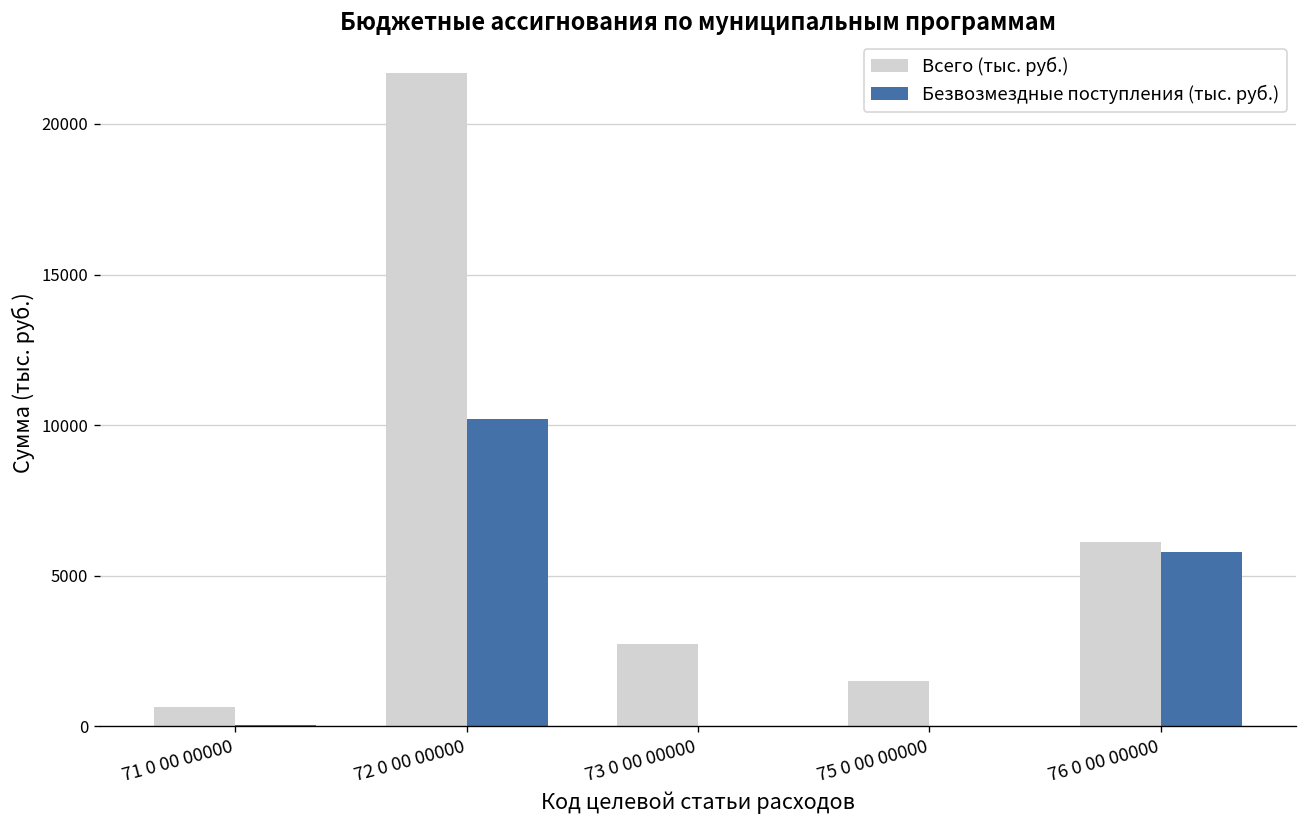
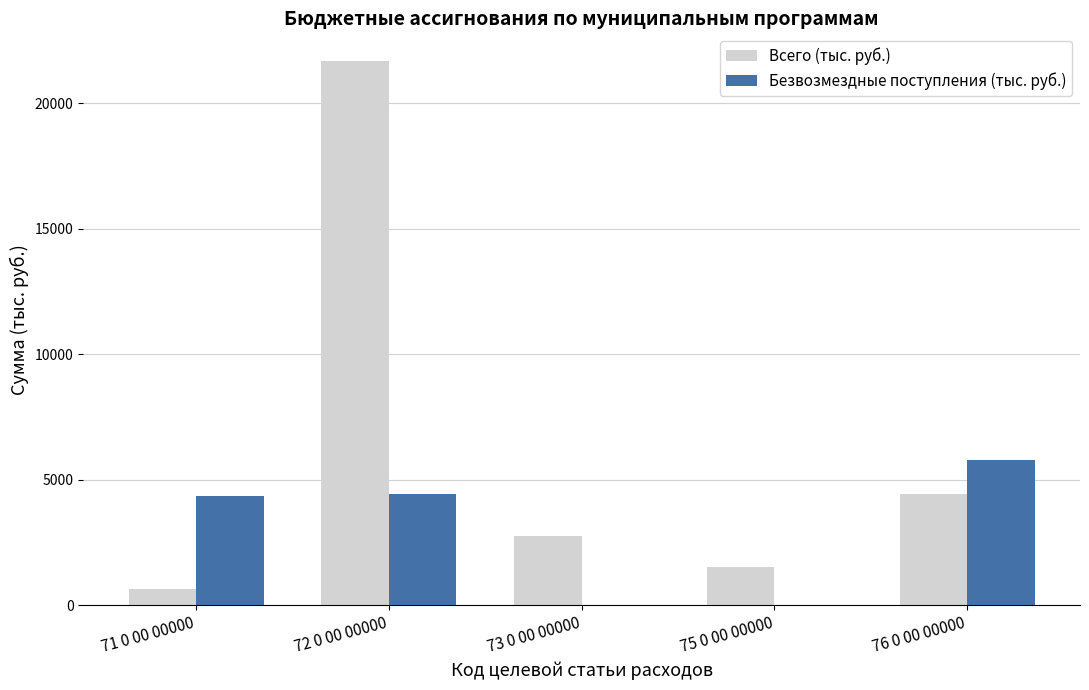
Безвозмездные поступления (тыс. руб.), 71 0 00 00000: 0 -> 4400
Безвозмездные поступления (тыс. руб.), 72 0 00 00000: 10200 -> 4400
Всего (тыс. руб.), 76 0 00 00000: 6100 -> 4400
